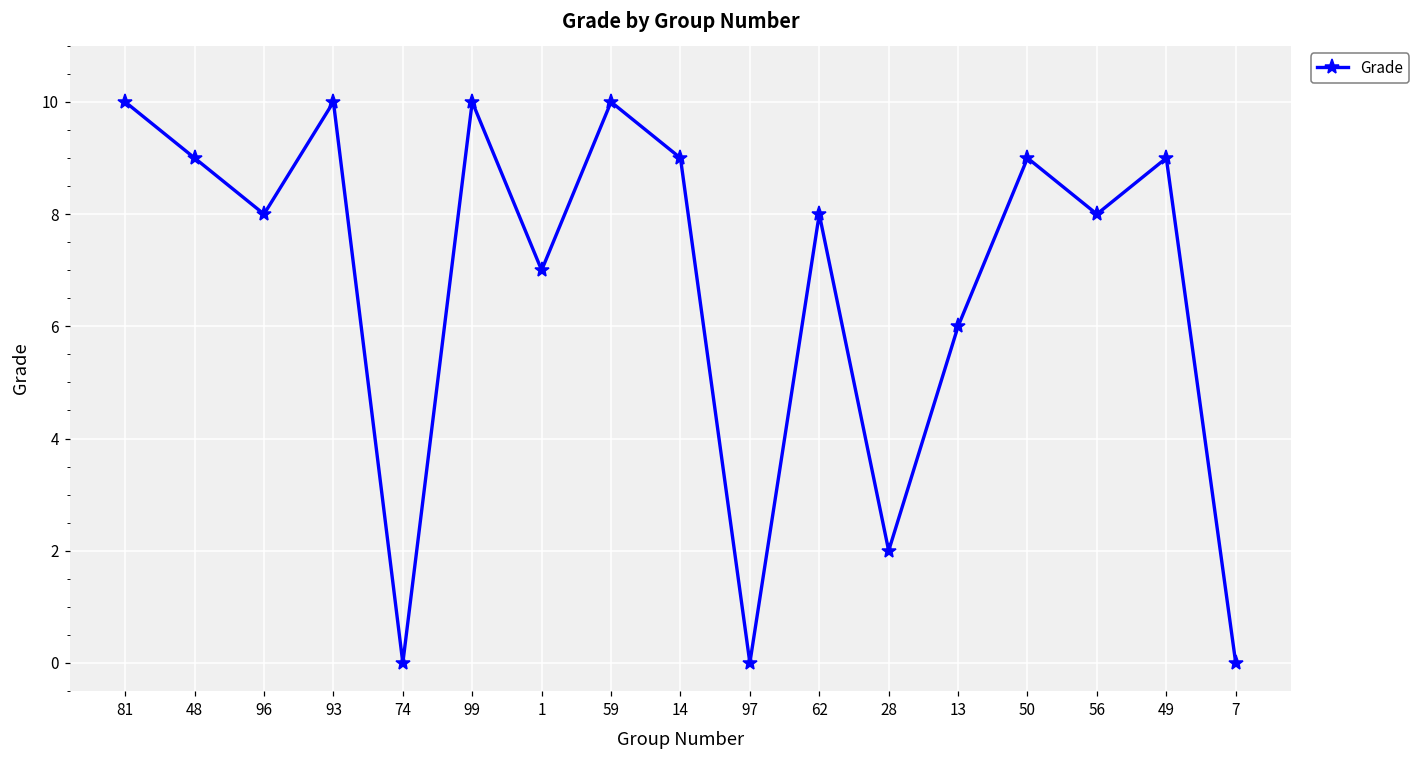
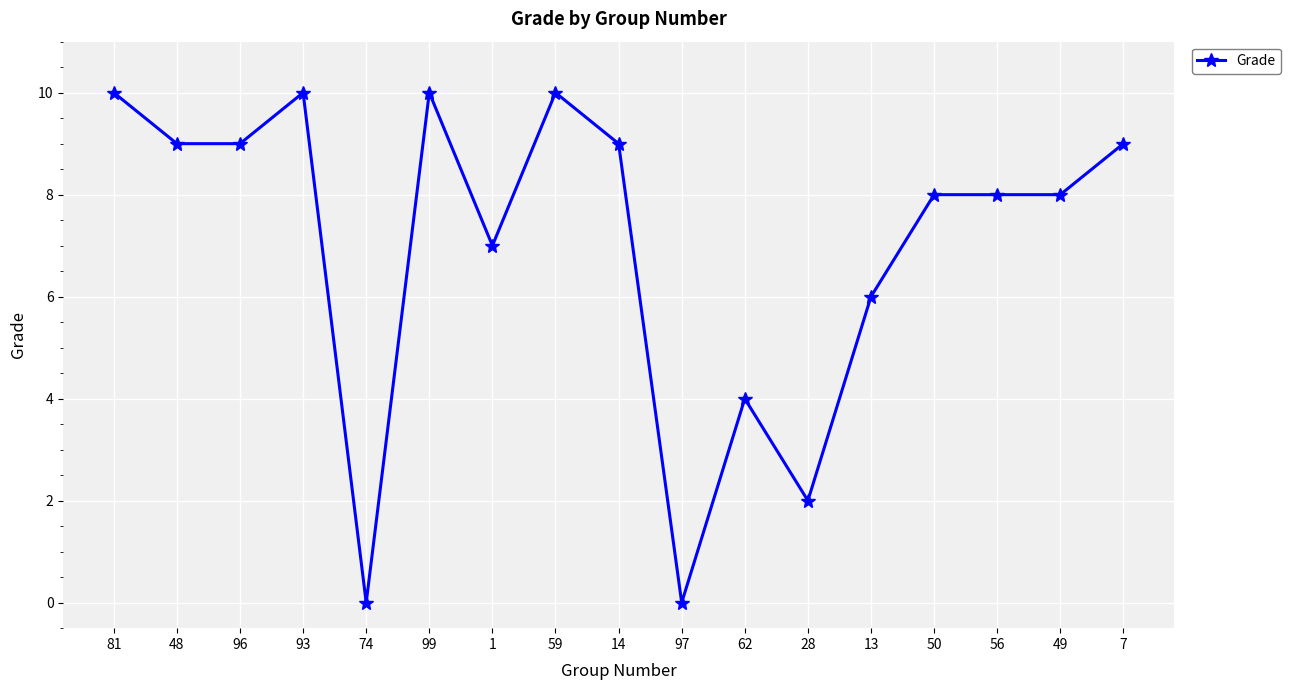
96: 8 -> 9
62: 8 -> 4
50: 9 -> 8
49: 9 -> 8
7: 0 -> 9
